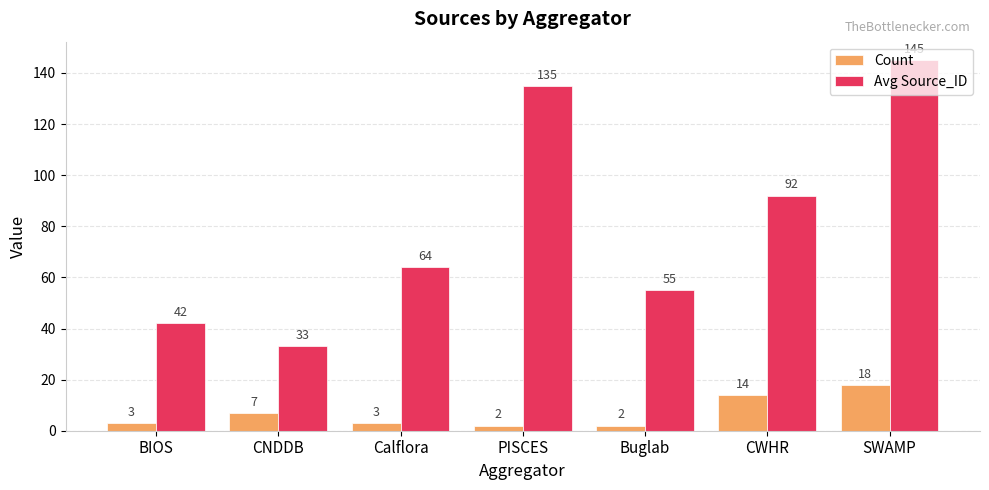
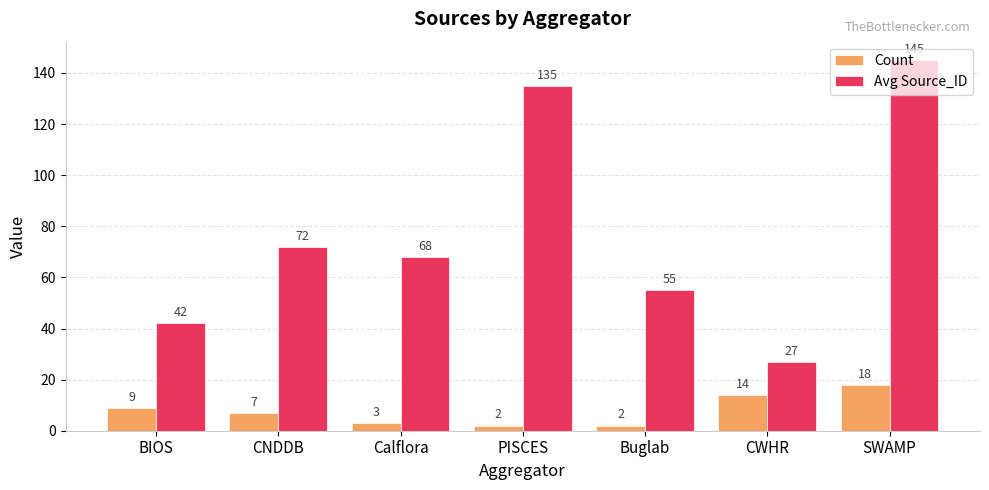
Count, BIOS: 3 -> 9
Avg Source_ID, CNDDB: 33 -> 72
Avg Source_ID, Calflora: 64 -> 68
Avg Source_ID, CWHR: 92 -> 27
